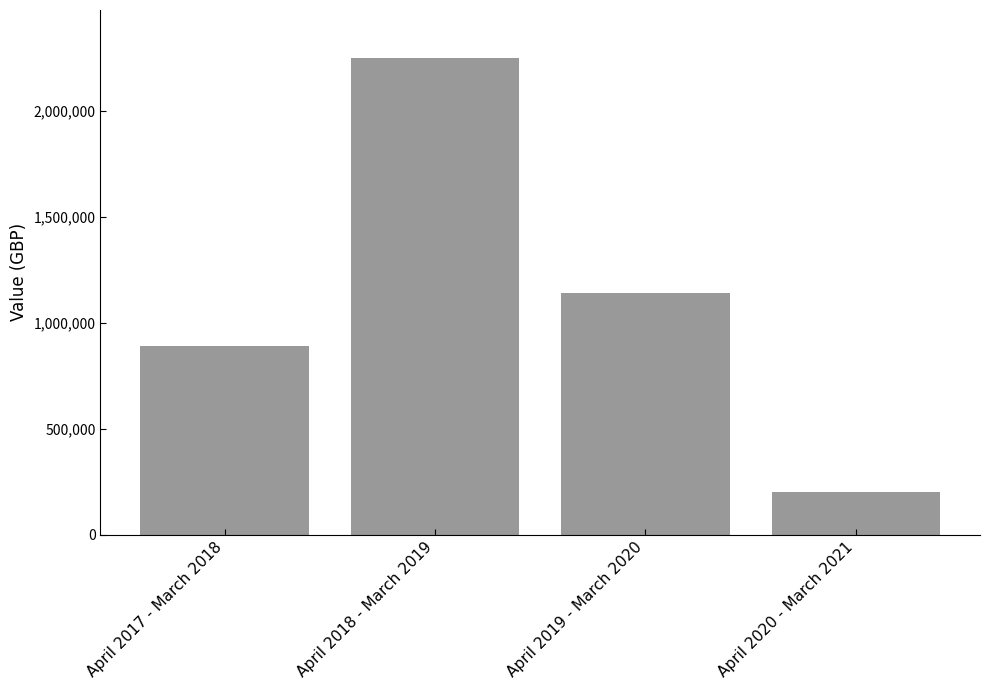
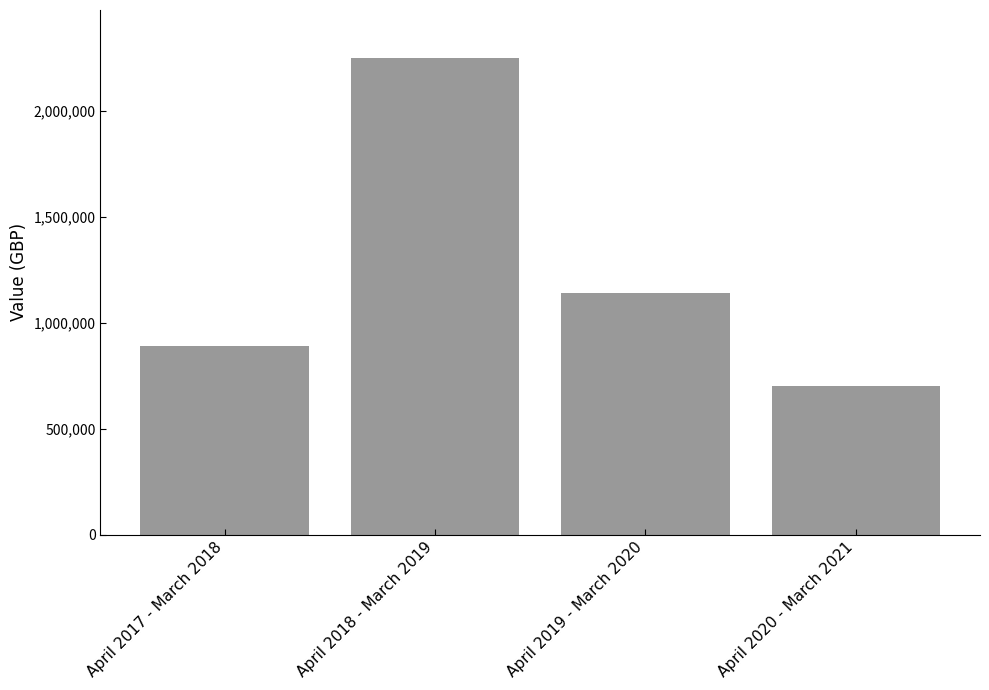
April 2020 - March 2021: 200,000 -> 700,000
